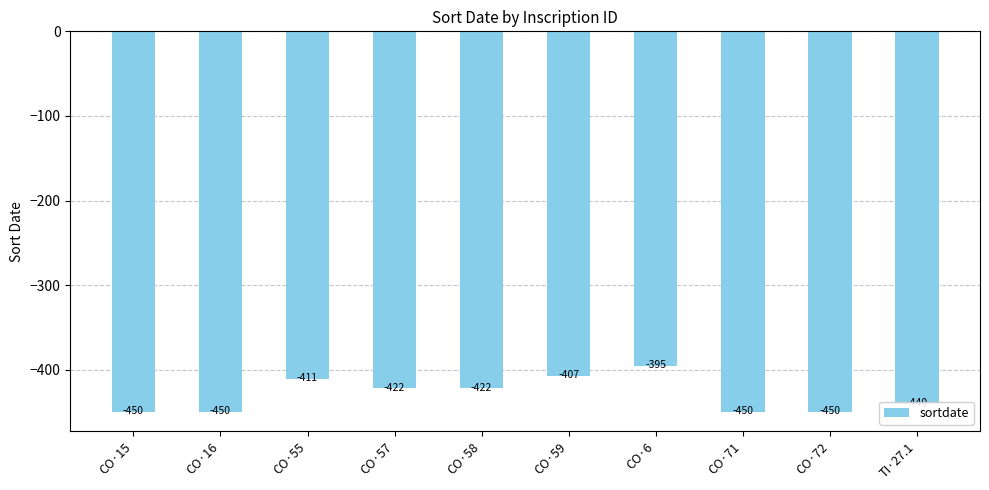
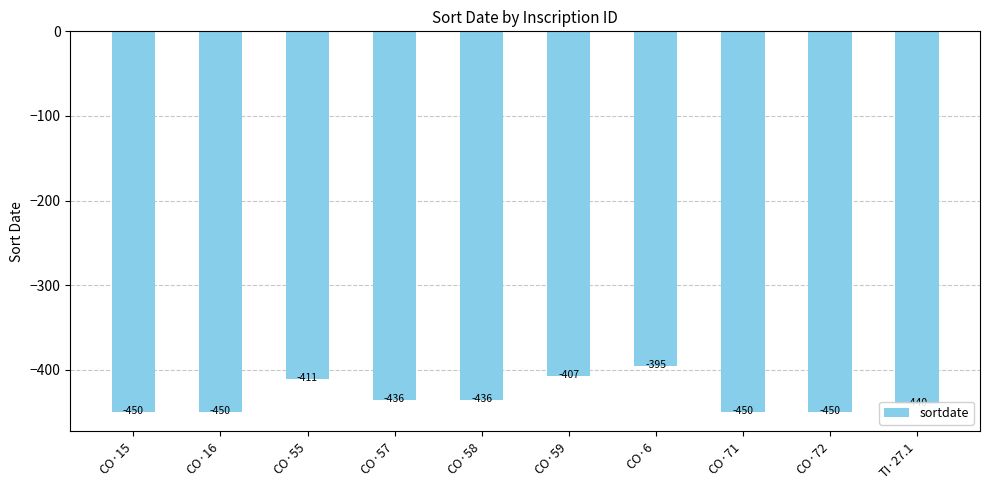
CO·57: -422 -> -436
CO·58: -422 -> -436
